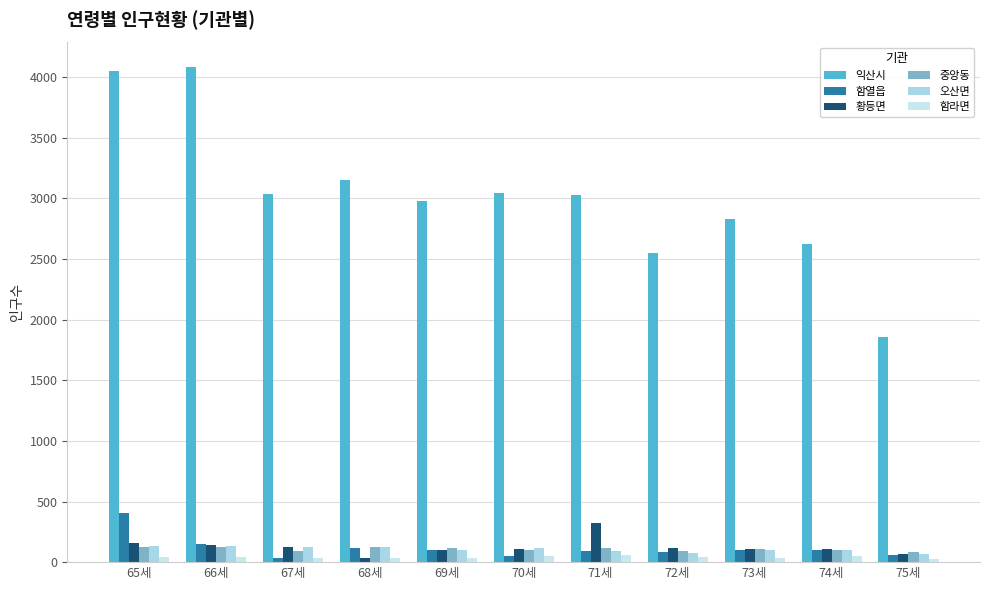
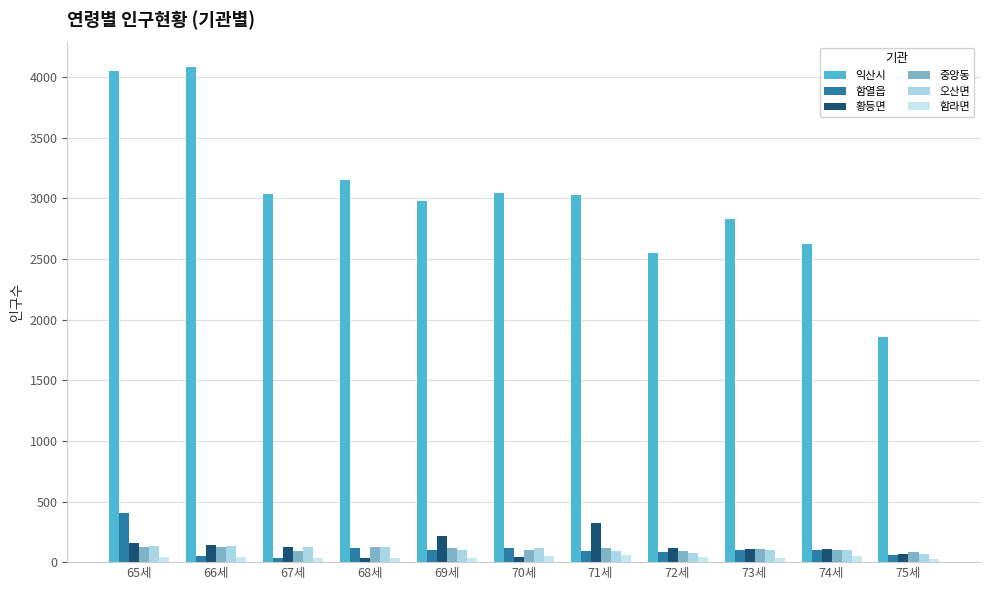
함열읍, 66세: 150 -> 50
황등면, 69세: 100 -> 210
함열읍, 70세: 50 -> 120
황등면, 70세: 110 -> 40
